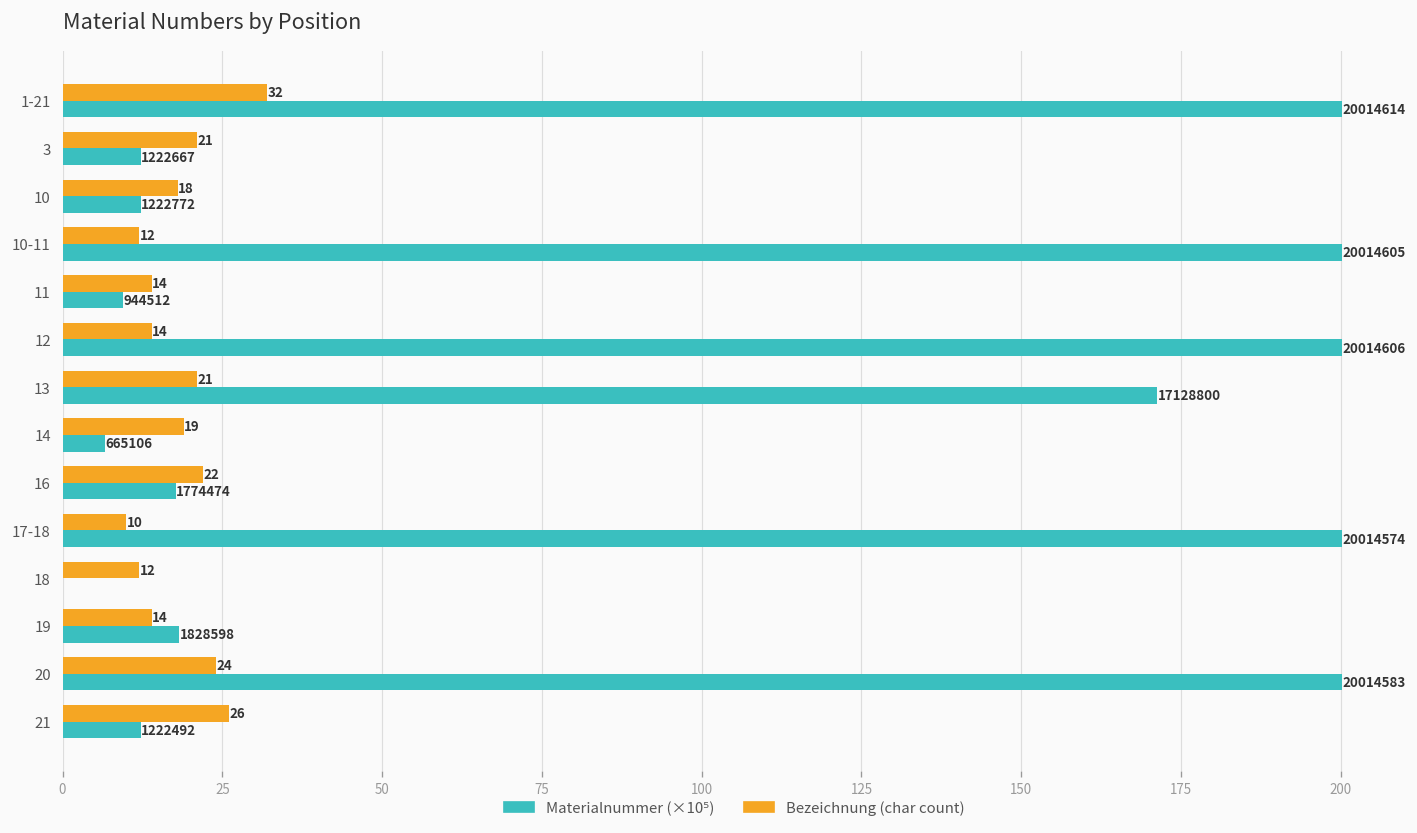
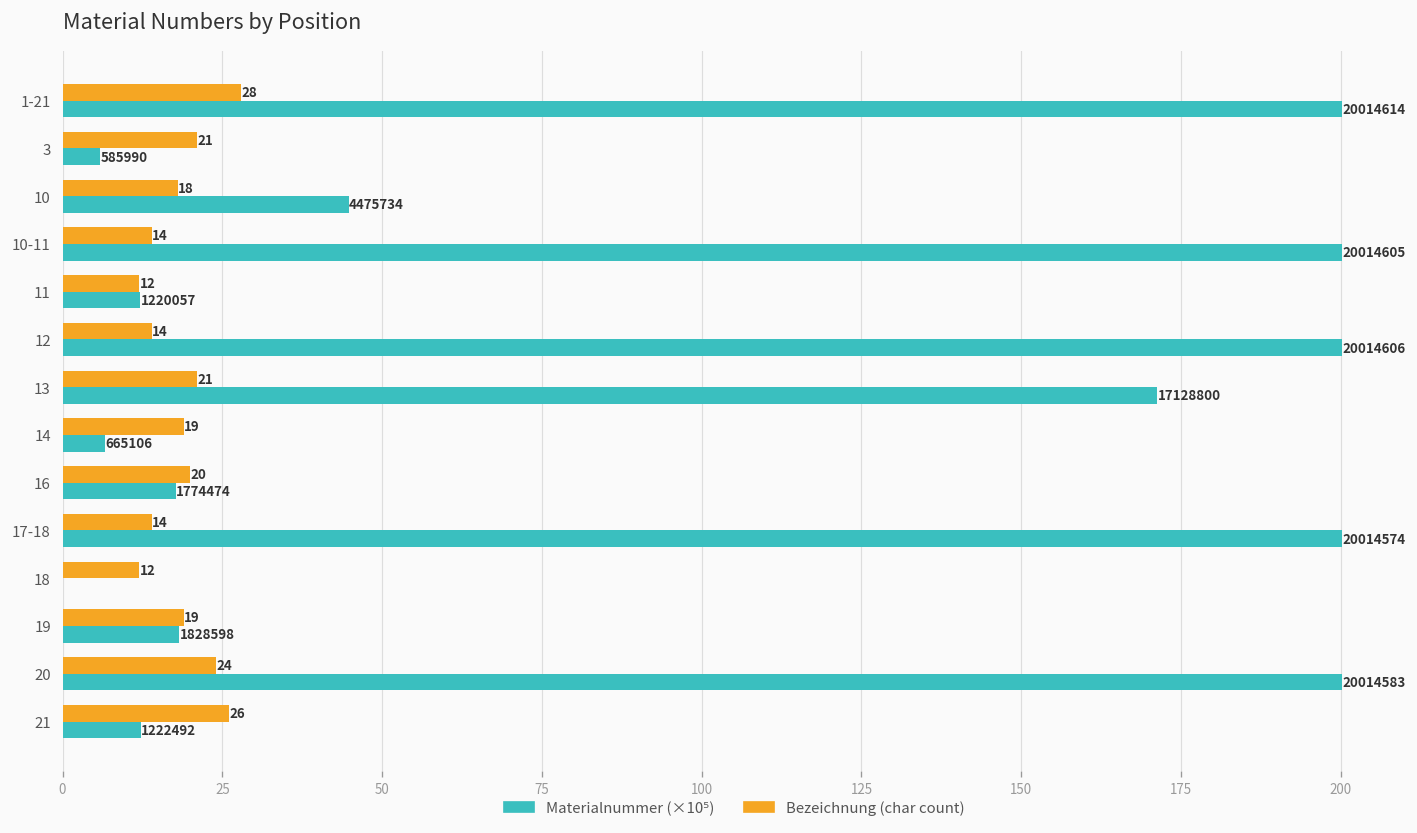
Bezeichnung (char count), 1-21: 32 -> 28
Materialnummer (×10⁵), 3: 1222667 -> 585990
Materialnummer (×10⁵), 10: 1222772 -> 4475734
Bezeichnung (char count), 10-11: 12 -> 14
Bezeichnung (char count), 11: 14 -> 12
Materialnummer (×10⁵), 11: 944512 -> 1220057
Bezeichnung (char count), 16: 22 -> 20
Bezeichnung (char count), 17-18: 10 -> 14
Bezeichnung (char count), 19: 14 -> 19
